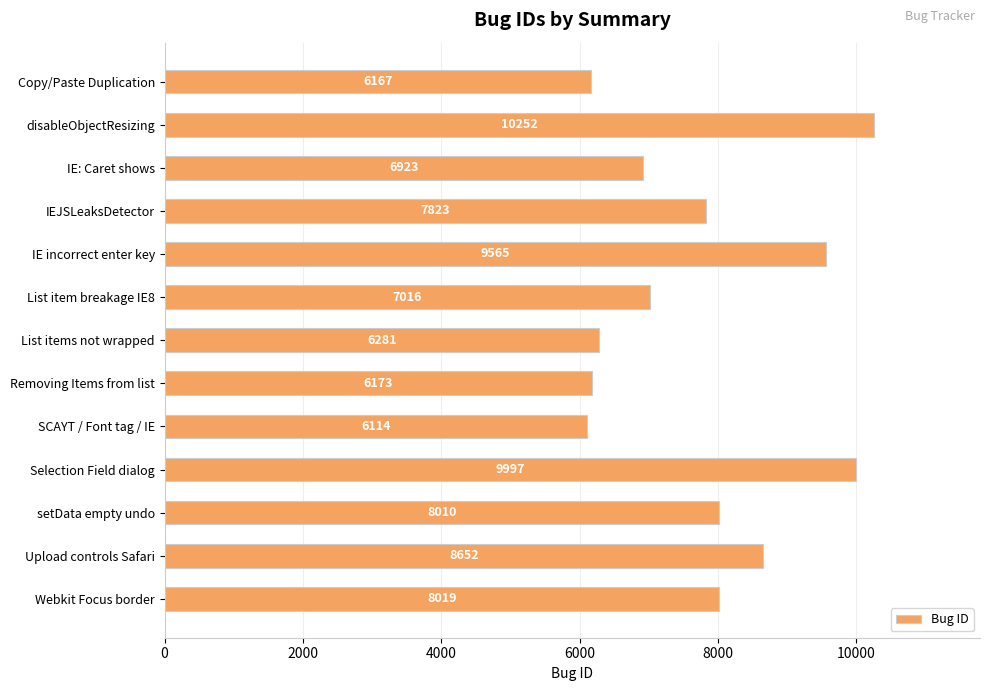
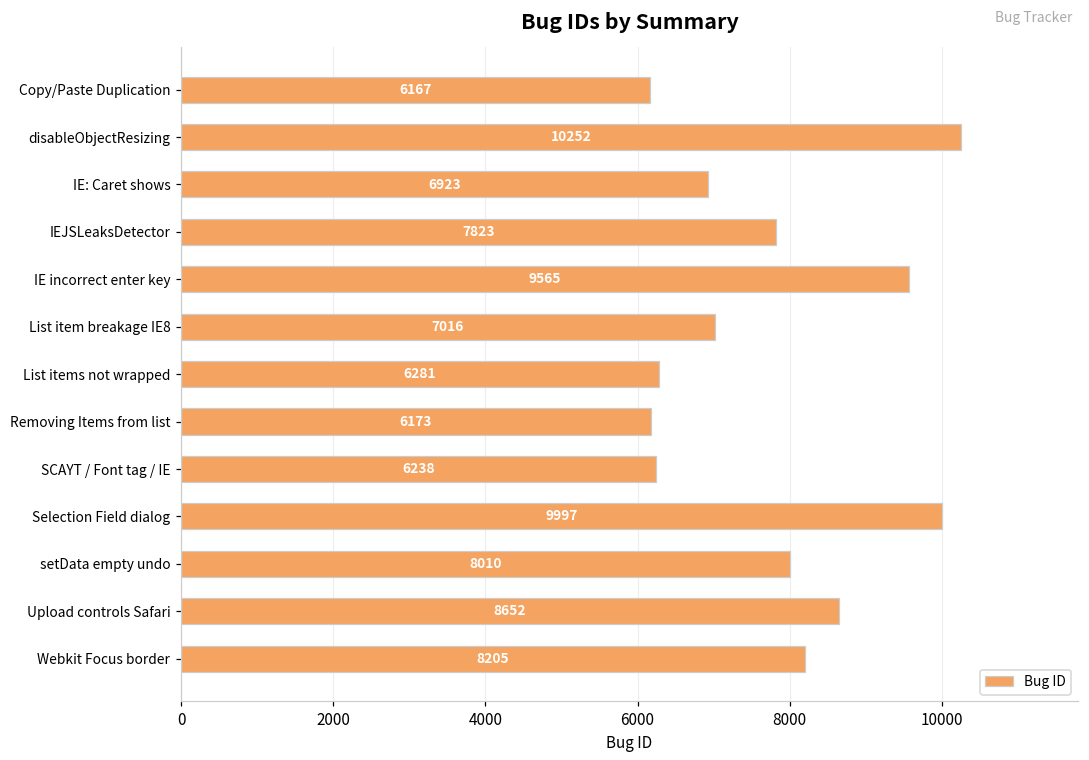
SCAYT / Font tag / IE: 6114 -> 6238
Webkit Focus border: 8019 -> 8205
